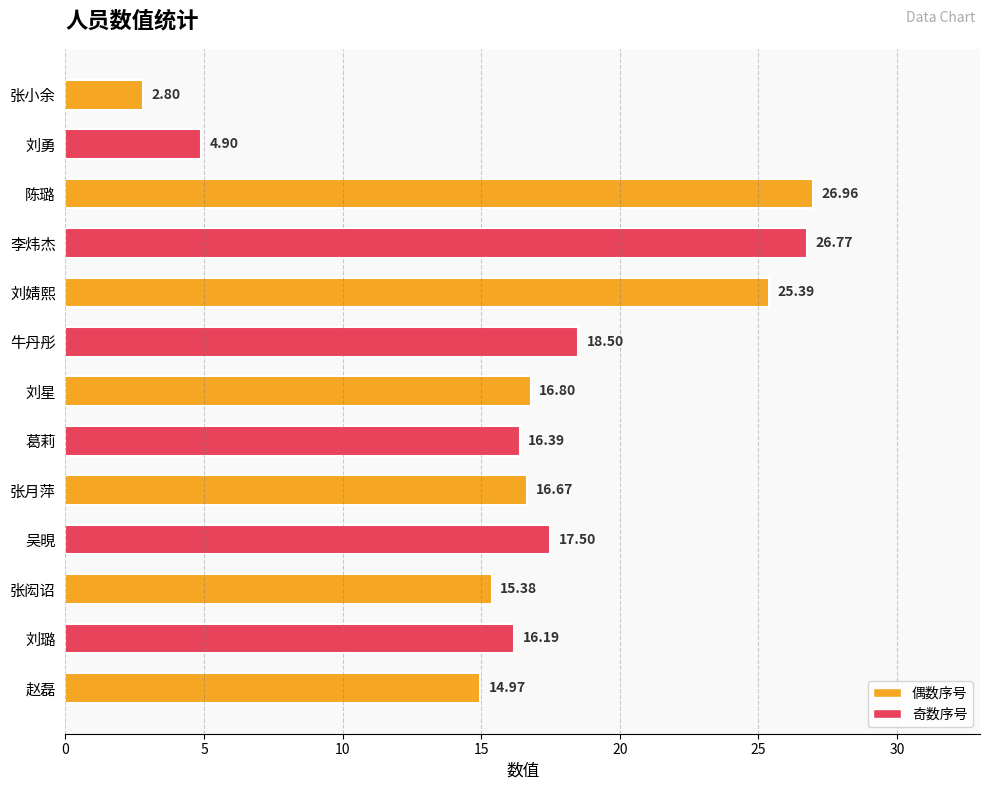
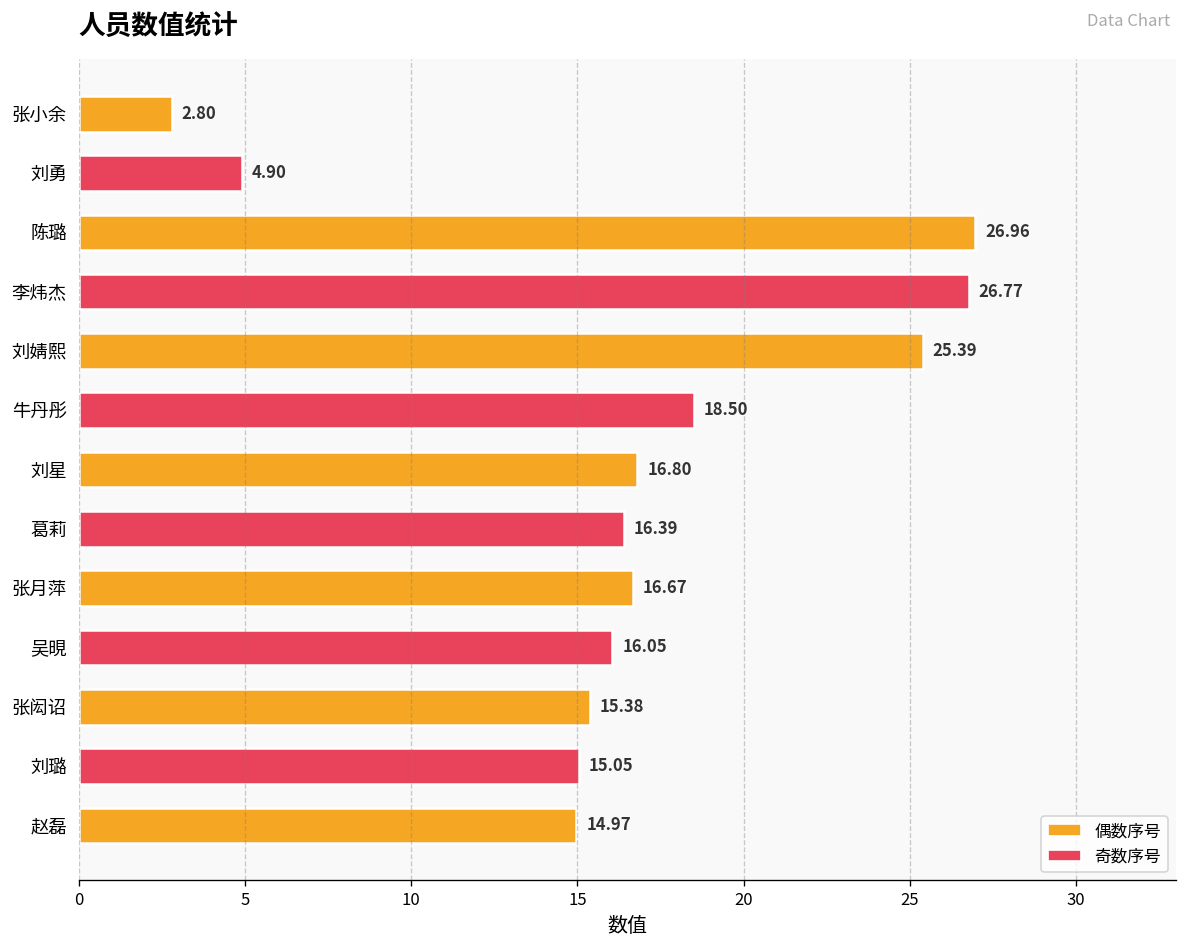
吴晛: 17.50 -> 16.05
刘璐: 16.19 -> 15.05
